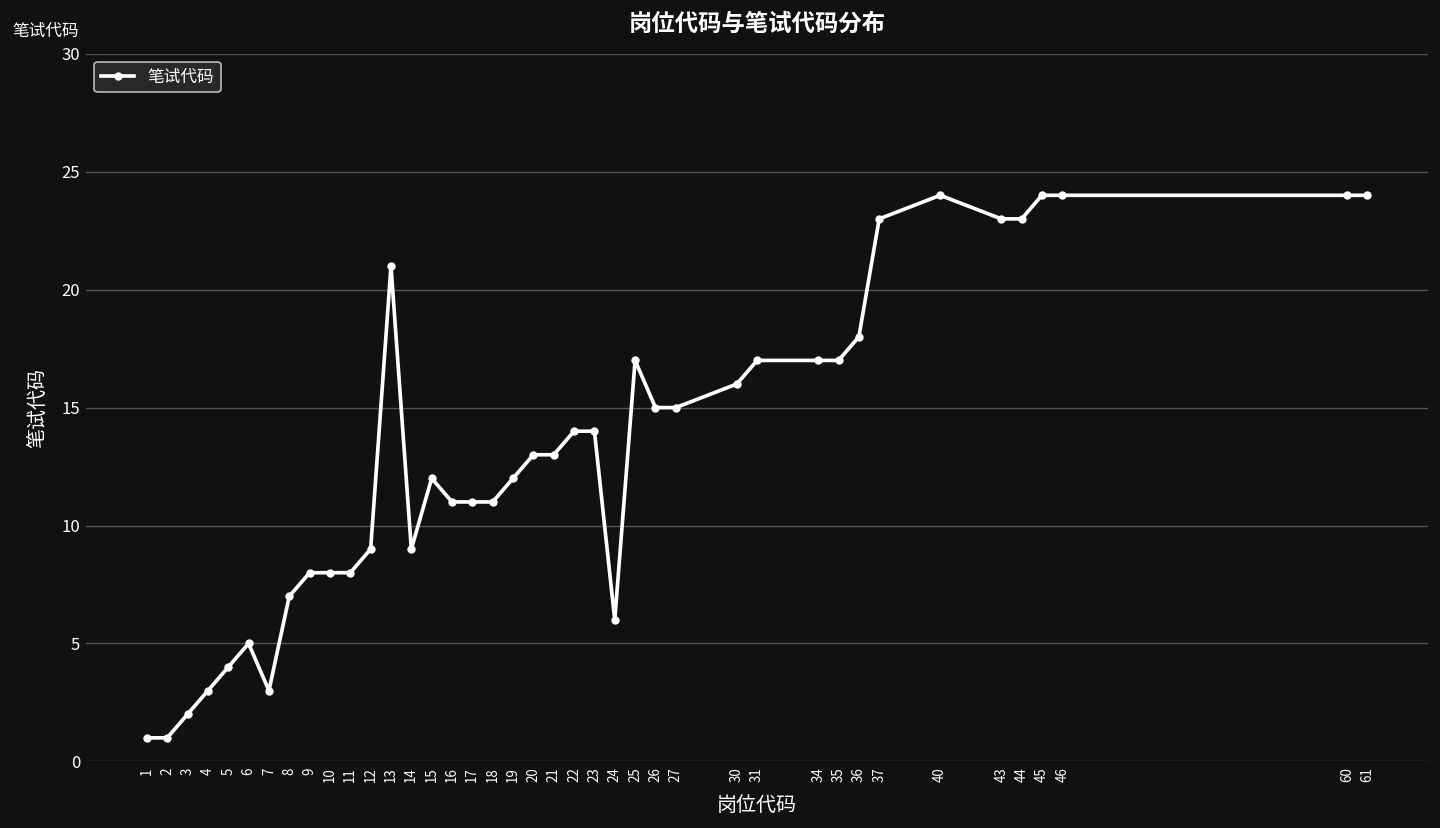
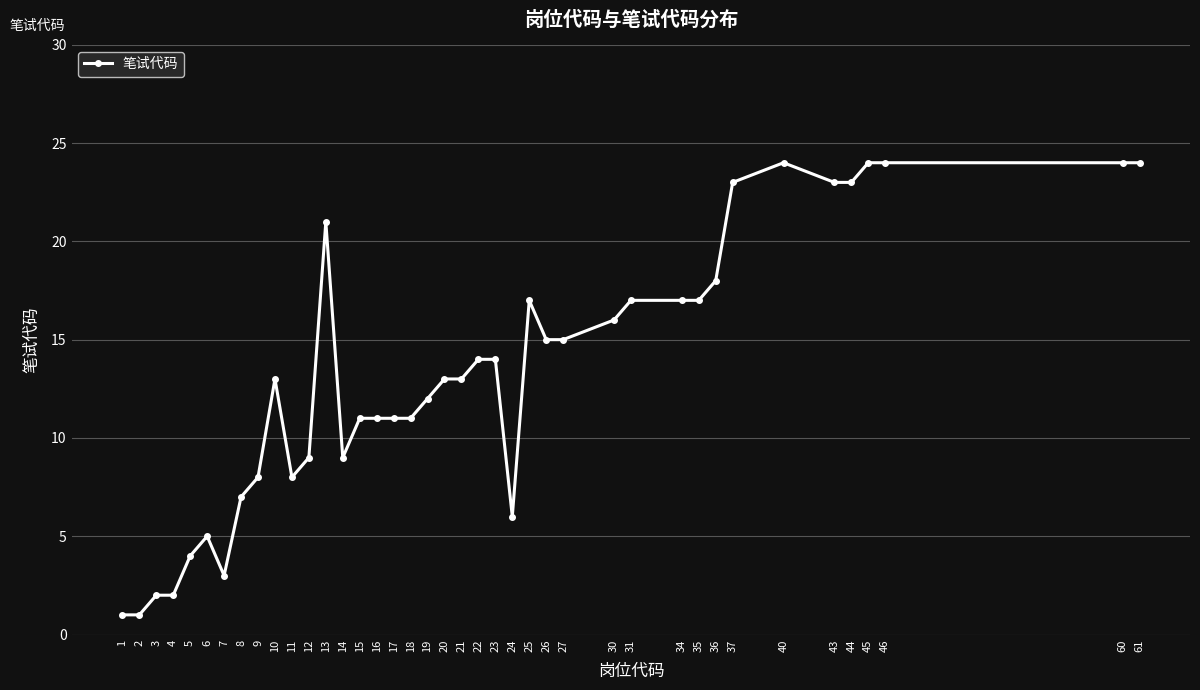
4: 3 -> 2
10: 8 -> 13
15: 12 -> 11
